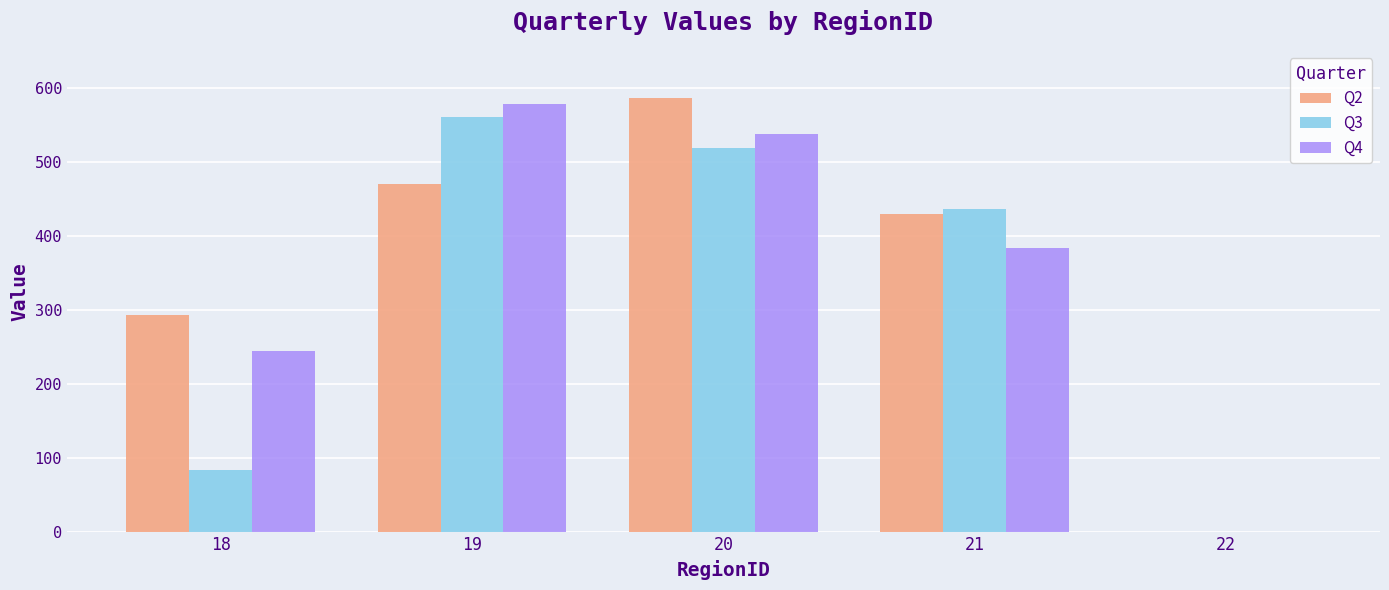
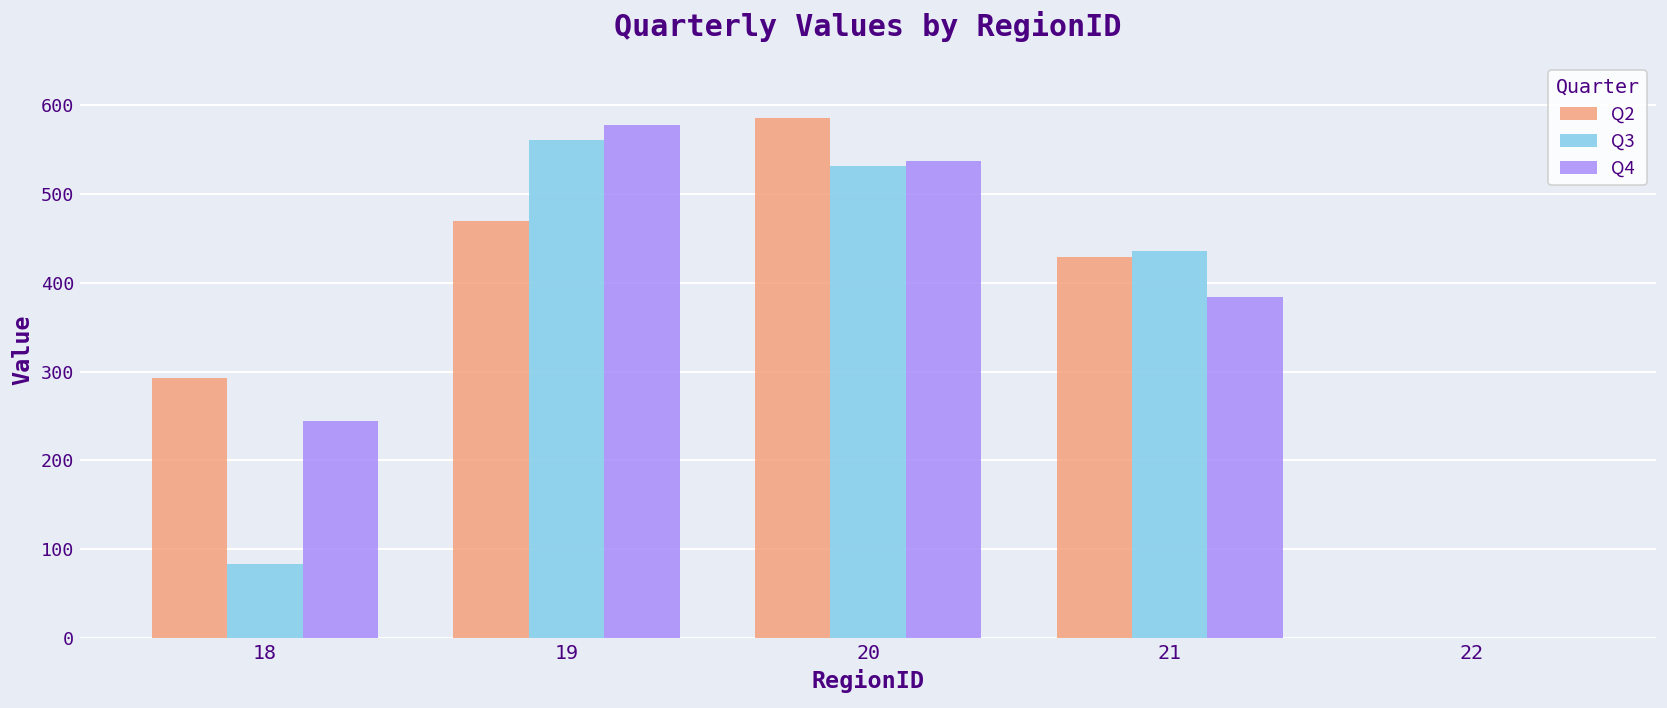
Q3, 20: 520 -> 530
